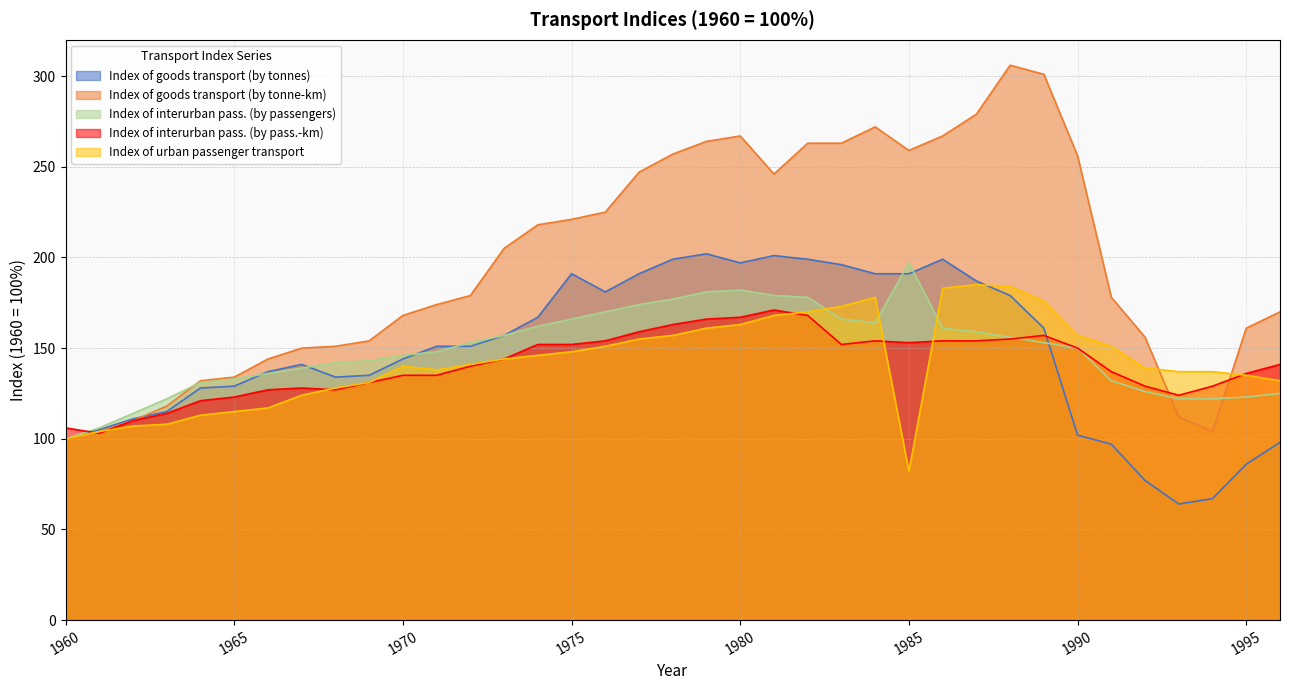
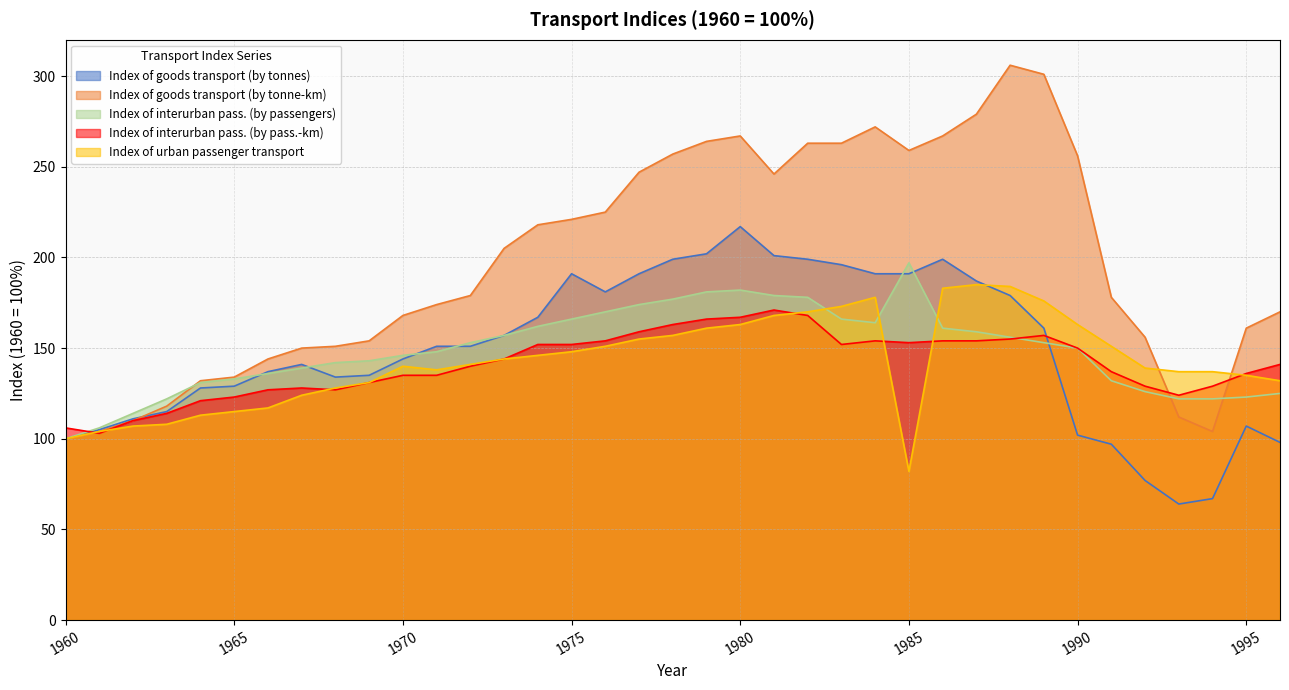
Index of goods transport (by tonnes), 1980: 197 -> 217
Index of urban passenger transport, 1990: 157 -> 163
Index of goods transport (by tonnes), 1995: 86 -> 107
